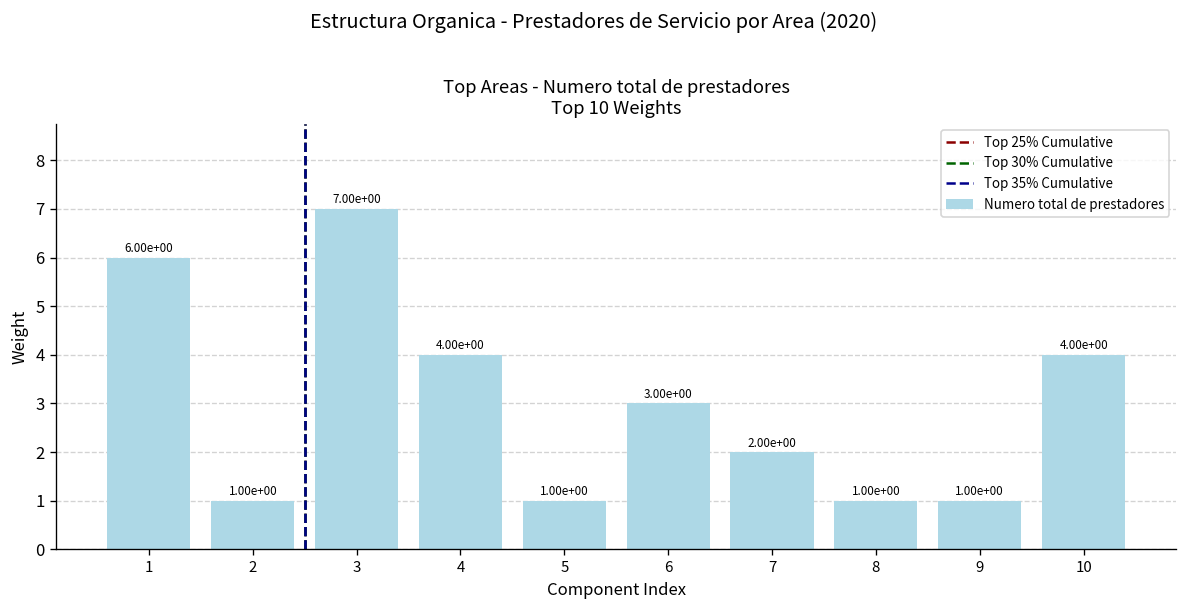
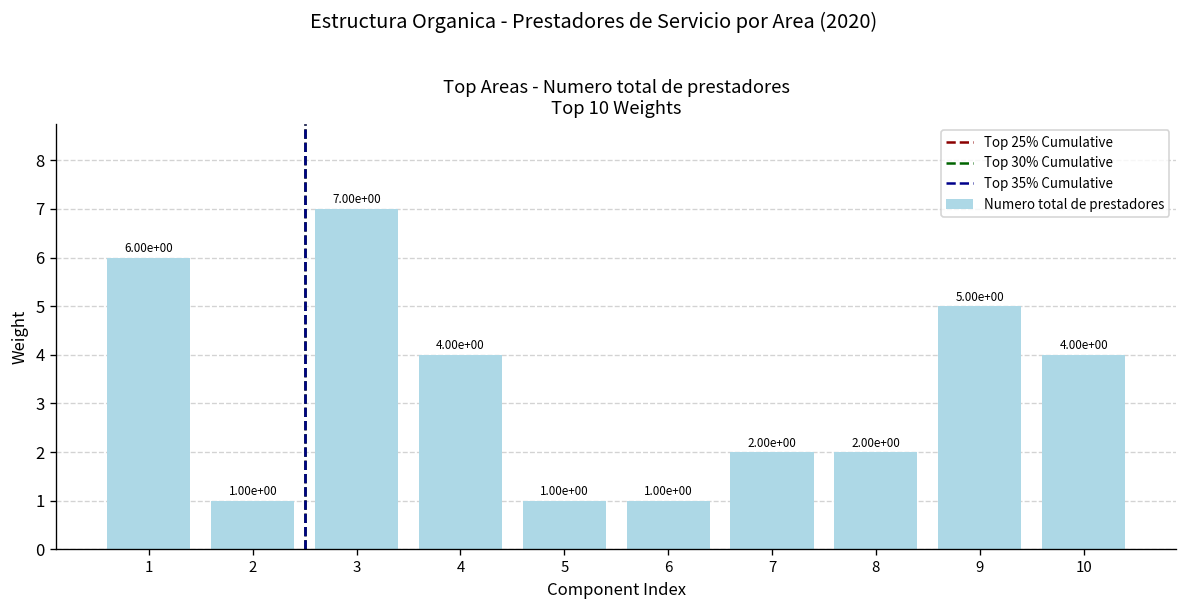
6: 3.00e+00 -> 1.00e+00
8: 1.00e+00 -> 2.00e+00
9: 1.00e+00 -> 5.00e+00
